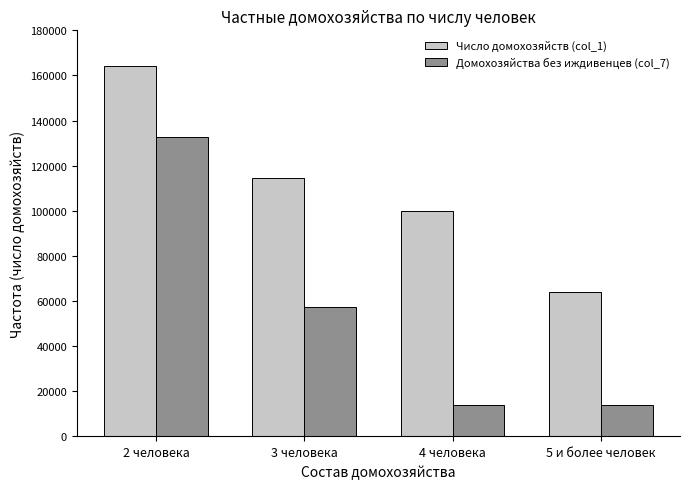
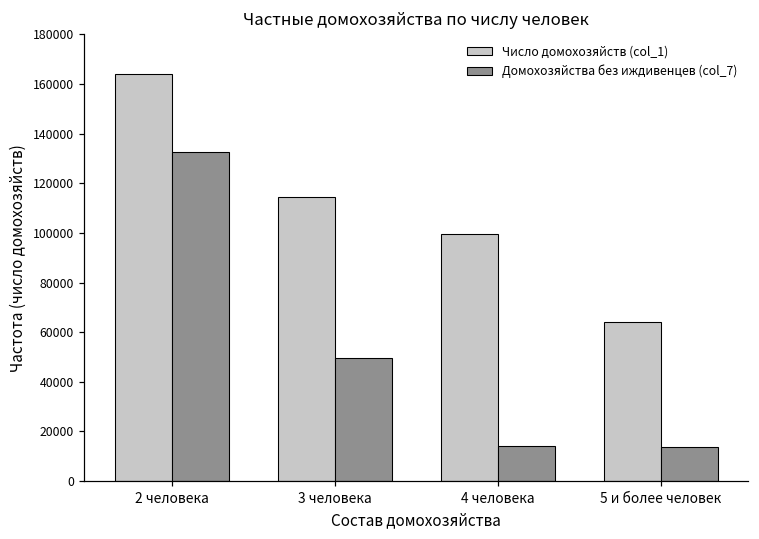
Домохозяйства без иждивенцев (col_7), 3 человека: 58000 -> 49000
